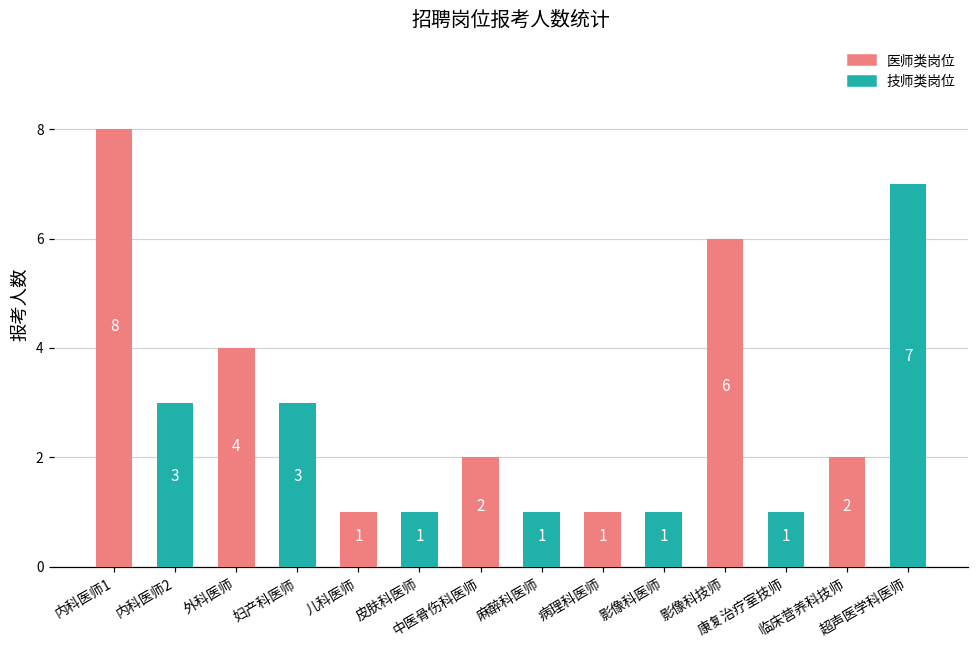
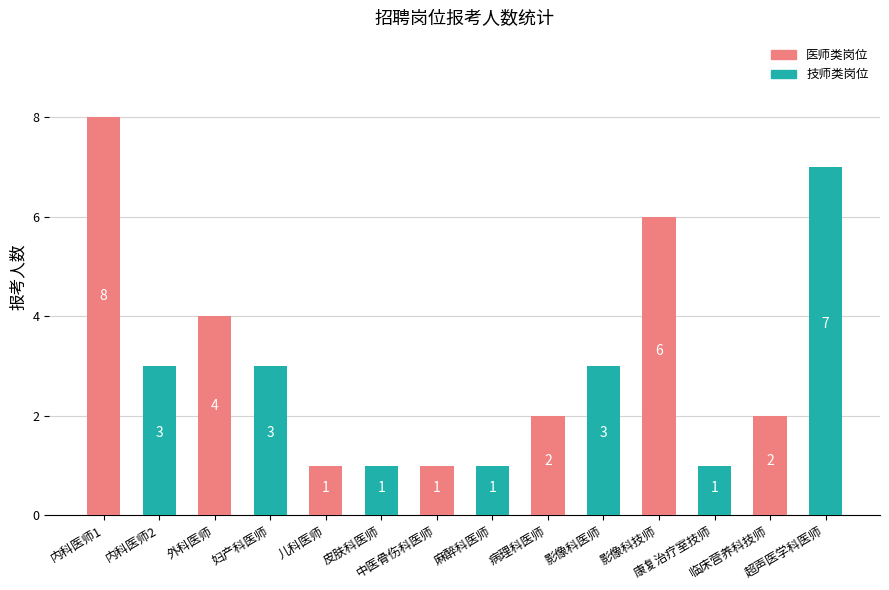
医师类岗位, 中医骨伤科医师: 2 -> 1
医师类岗位, 病理科医师: 1 -> 2
技师类岗位, 影像科医师: 1 -> 3
